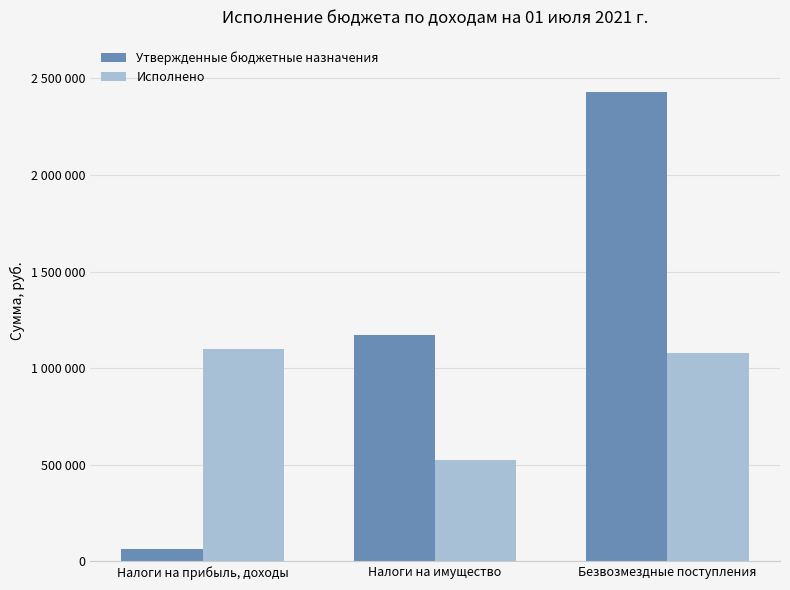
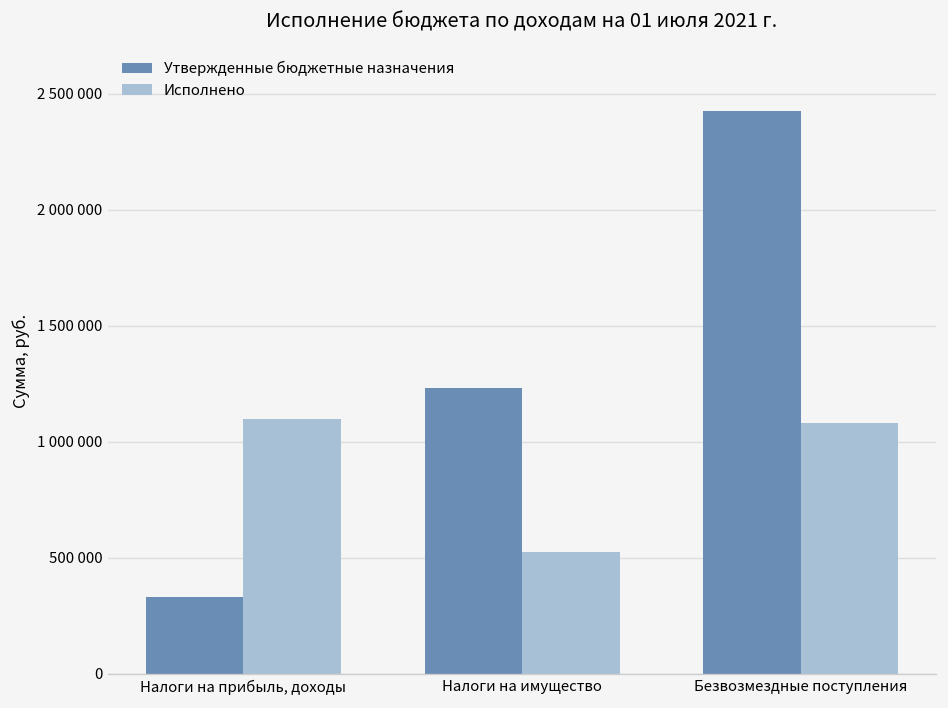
Утвержденные бюджетные назначения, Налоги на прибыль, доходы: 60000 -> 330000
Утвержденные бюджетные назначения, Налоги на имущество: 1170000 -> 1230000
